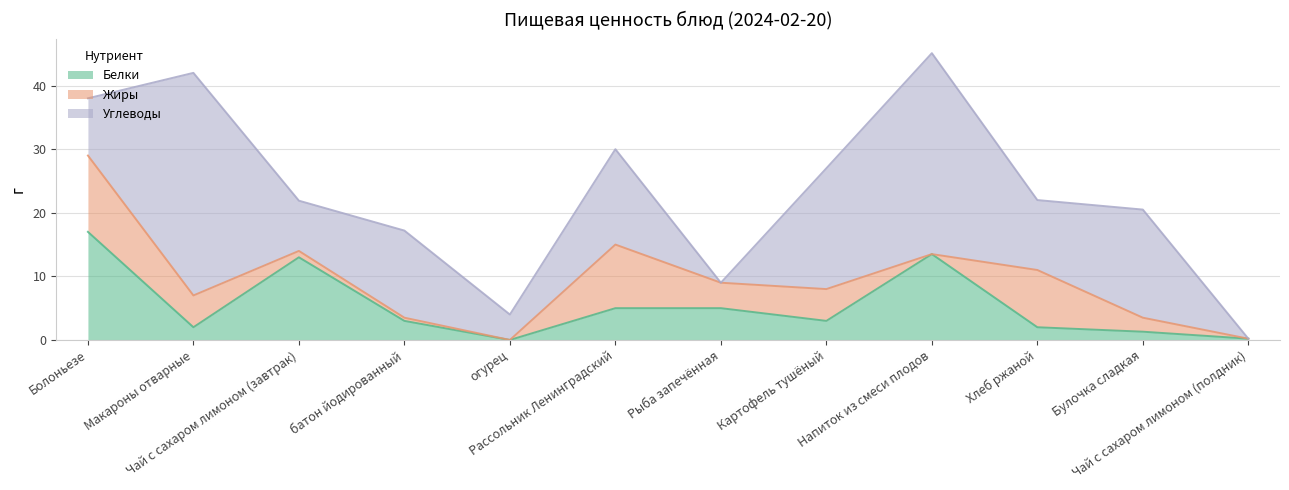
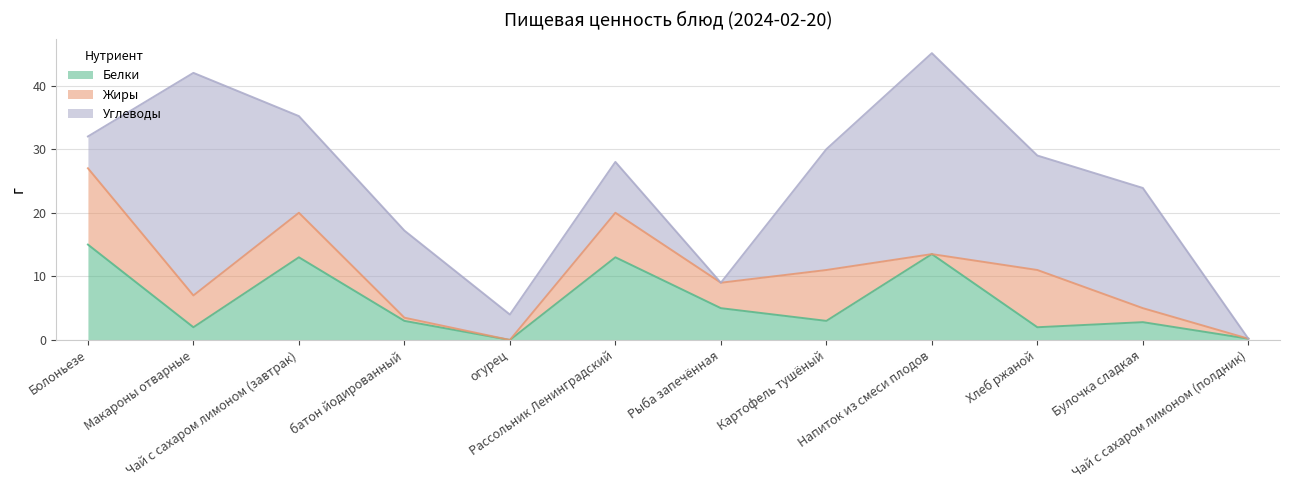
Белки, Болоньезе: 17 -> 15
Углеводы, Болоньезе: 9 -> 5
Жиры, Чай с сахаром лимоном (завтрак): 1 -> 7
Углеводы, Чай с сахаром лимоном (завтрак): 8 -> 15
Белки, Рассольник Ленинградский: 5 -> 13
Жиры, Рассольник Ленинградский: 10 -> 7
Углеводы, Рассольник Ленинградский: 15 -> 8
Жиры, Картофель тушёный: 5 -> 8
Углеводы, Хлеб ржаной: 11 -> 18
Белки, Булочка сладкая: 1 -> 3
Углеводы, Булочка сладкая: 17 -> 19
